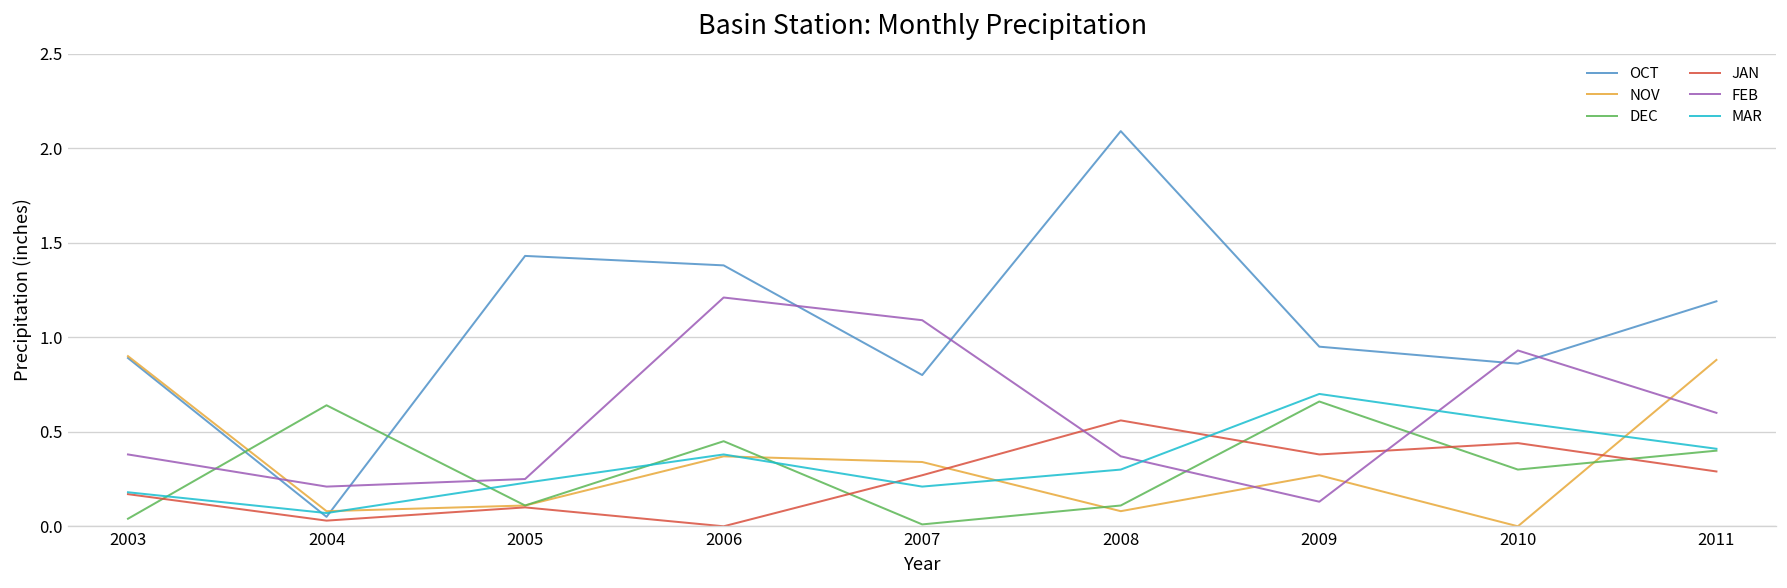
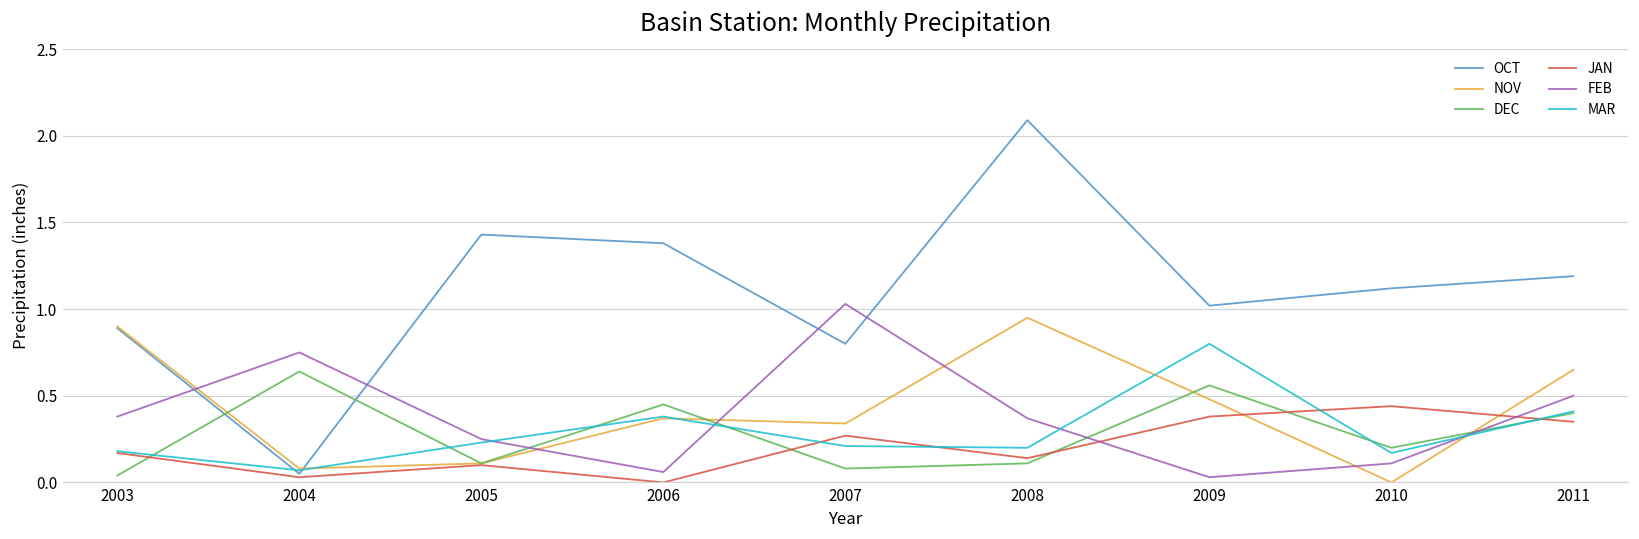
FEB, 2004: 0.21 -> 0.75
FEB, 2006: 1.21 -> 0.06
DEC, 2007: 0.01 -> 0.08
FEB, 2007: 1.09 -> 1.03
NOV, 2008: 0.08 -> 0.95
JAN, 2008: 0.56 -> 0.14
MAR, 2008: 0.3 -> 0.2
OCT, 2009: 0.95 -> 1.02
NOV, 2009: 0.27 -> 0.48
DEC, 2009: 0.66 -> 0.56
FEB, 2009: 0.13 -> 0.03
MAR, 2009: 0.7 -> 0.8
OCT, 2010: 0.86 -> 1.12
DEC, 2010: 0.3 -> 0.2
FEB, 2010: 0.93 -> 0.11
MAR, 2010: 0.55 -> 0.17
NOV, 2011: 0.88 -> 0.65
JAN, 2011: 0.29 -> 0.35
FEB, 2011: 0.6 -> 0.5
